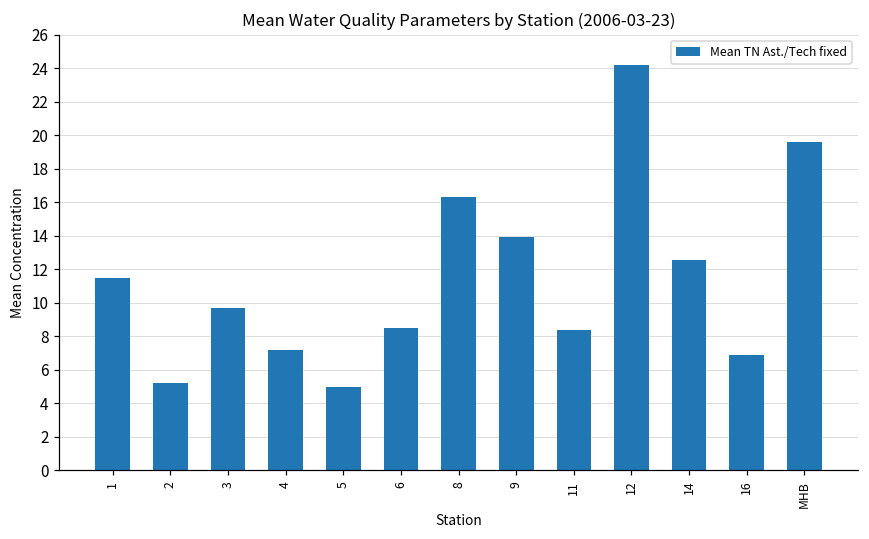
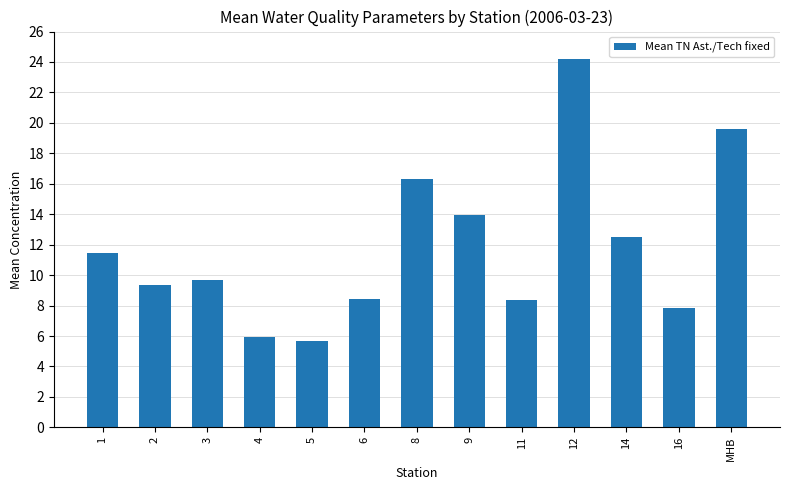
2: 5.2 -> 9.3
4: 7.2 -> 5.9
5: 5.0 -> 5.6
16: 6.9 -> 7.9
